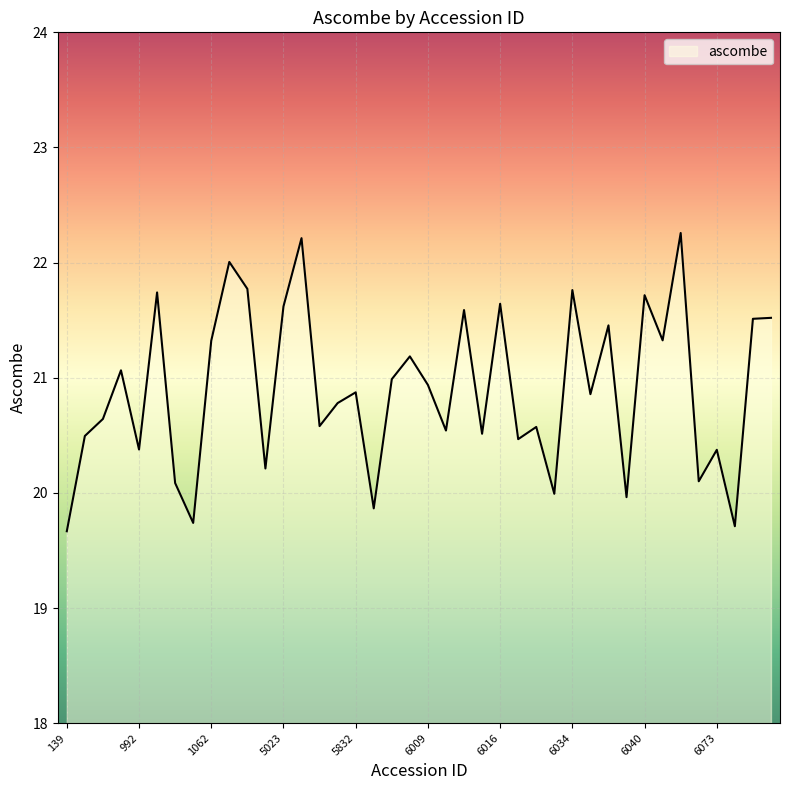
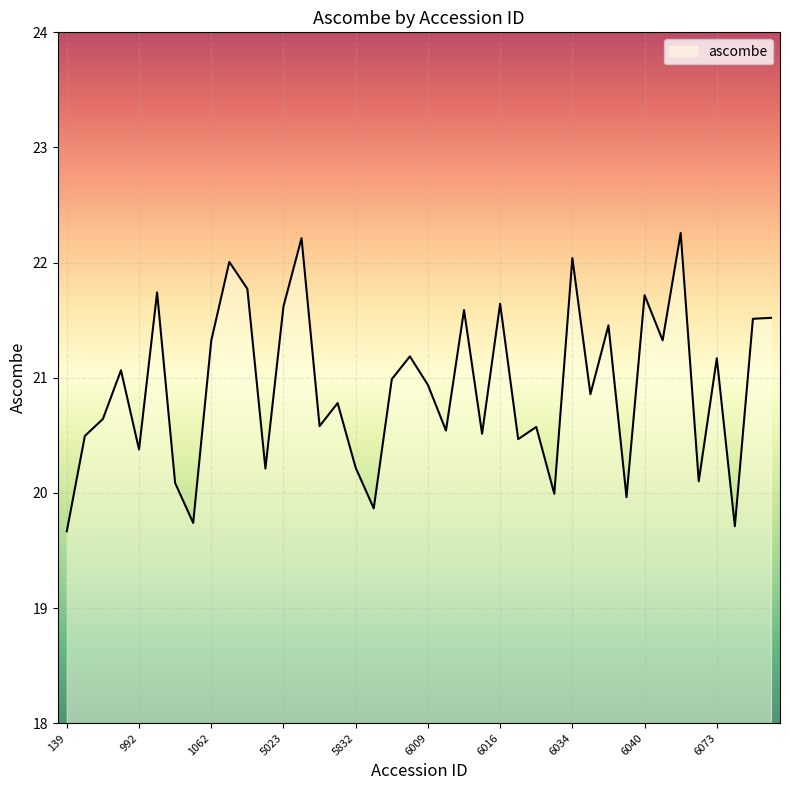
5832: 20.87 -> 20.22
6034: 21.76 -> 22.04
6073: 20.37 -> 21.17
